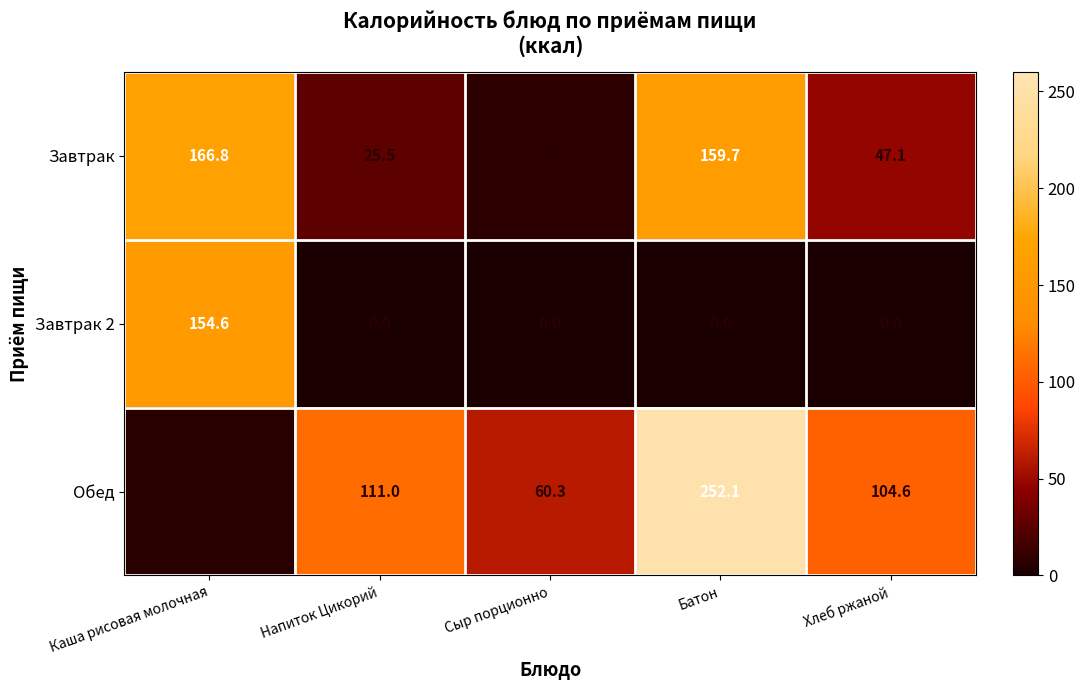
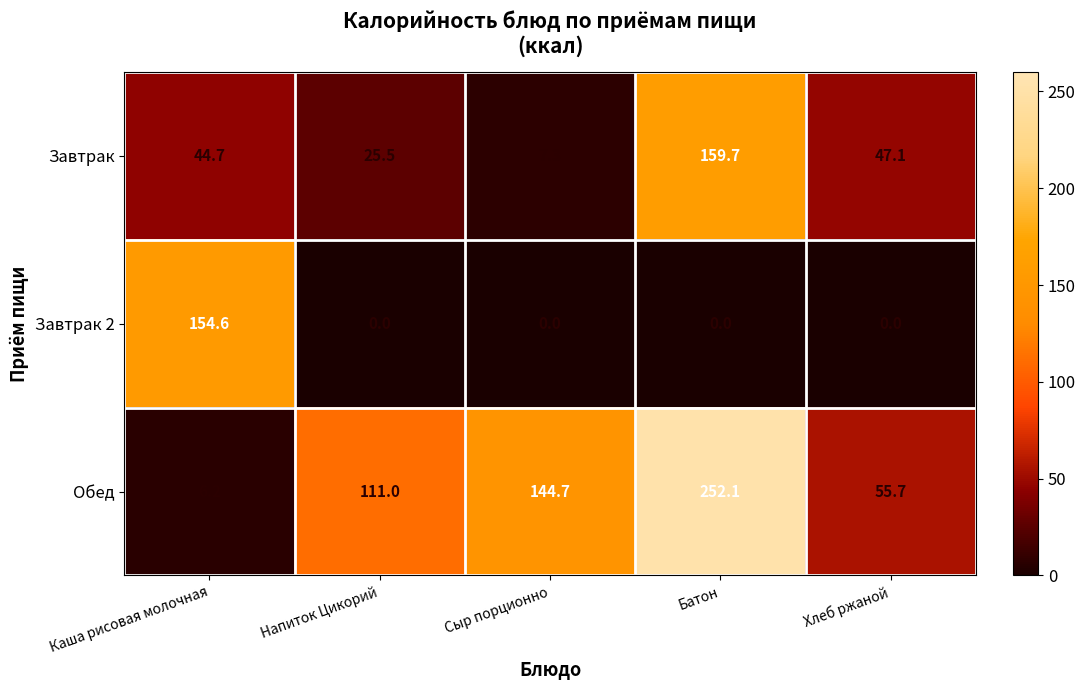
Завтрак, Каша рисовая молочная: 166.8 -> 44.7
Обед, Сыр порционно: 60.3 -> 144.7
Обед, Хлеб ржаной: 104.6 -> 55.7
